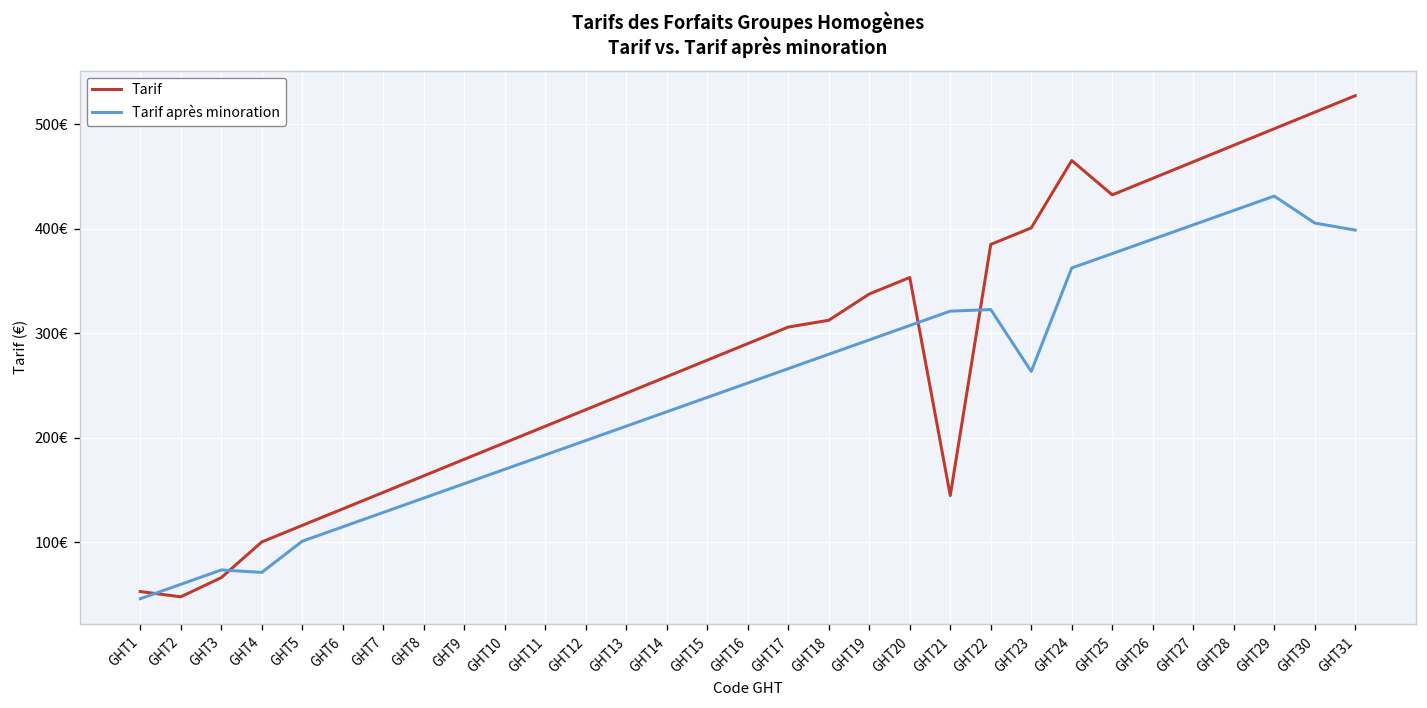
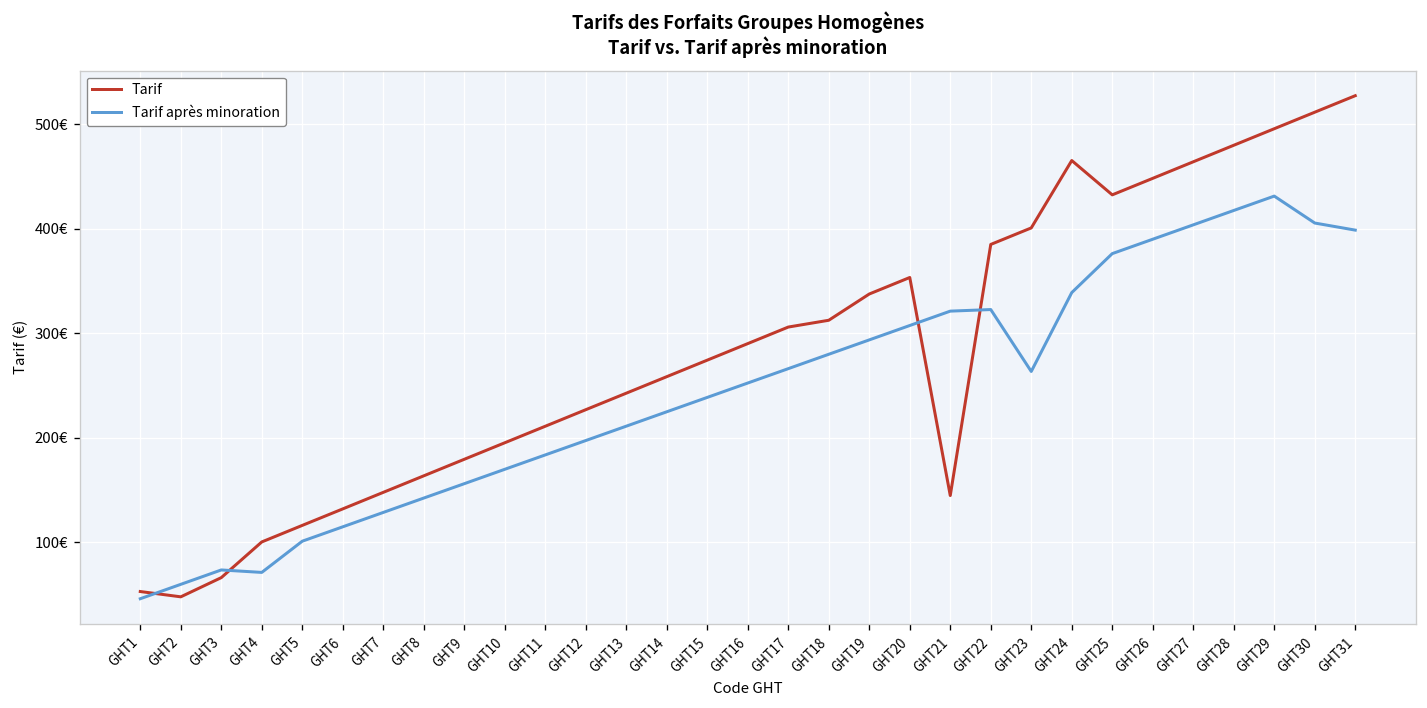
Tarif après minoration, GHT24: 360€ -> 340€
